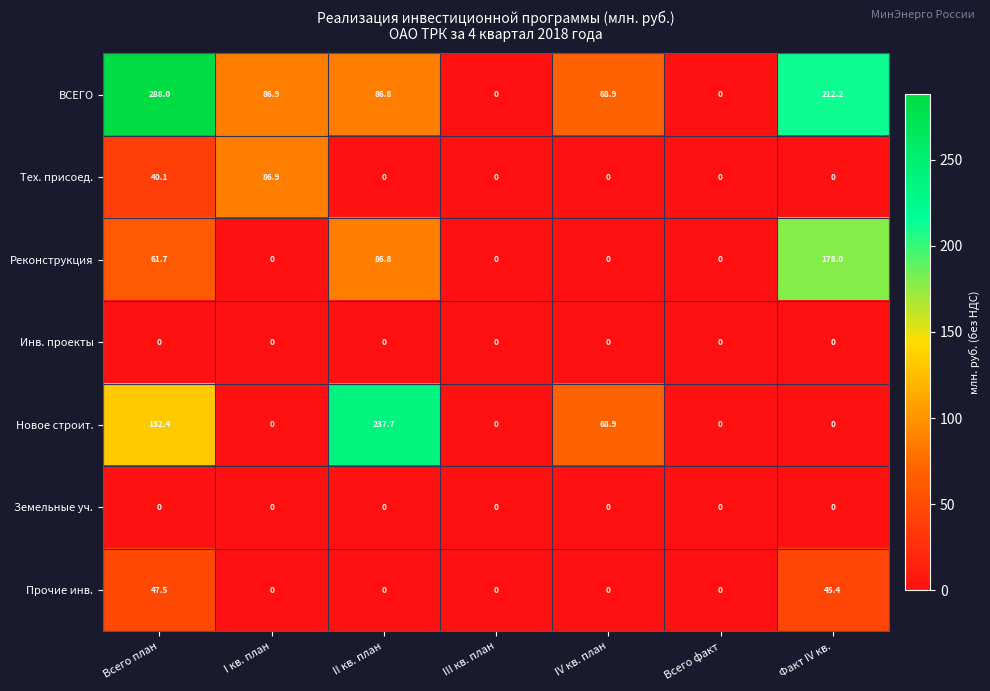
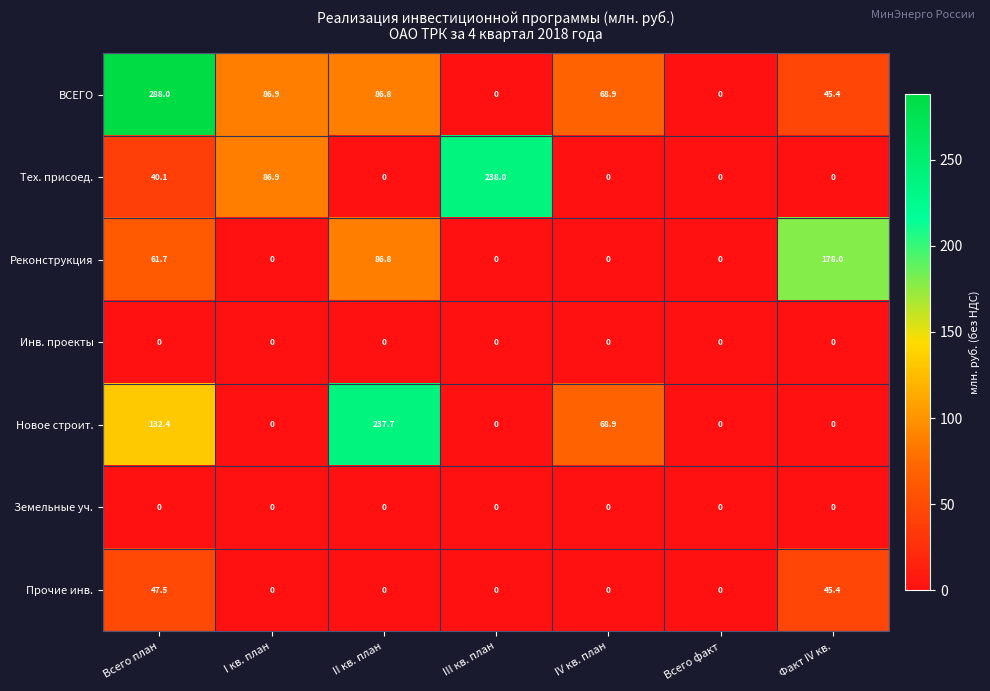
ВСЕГО, Факт IV кв.: 212.2 -> 45.4
Тех. присоед., III кв. план: 0 -> 238.0
